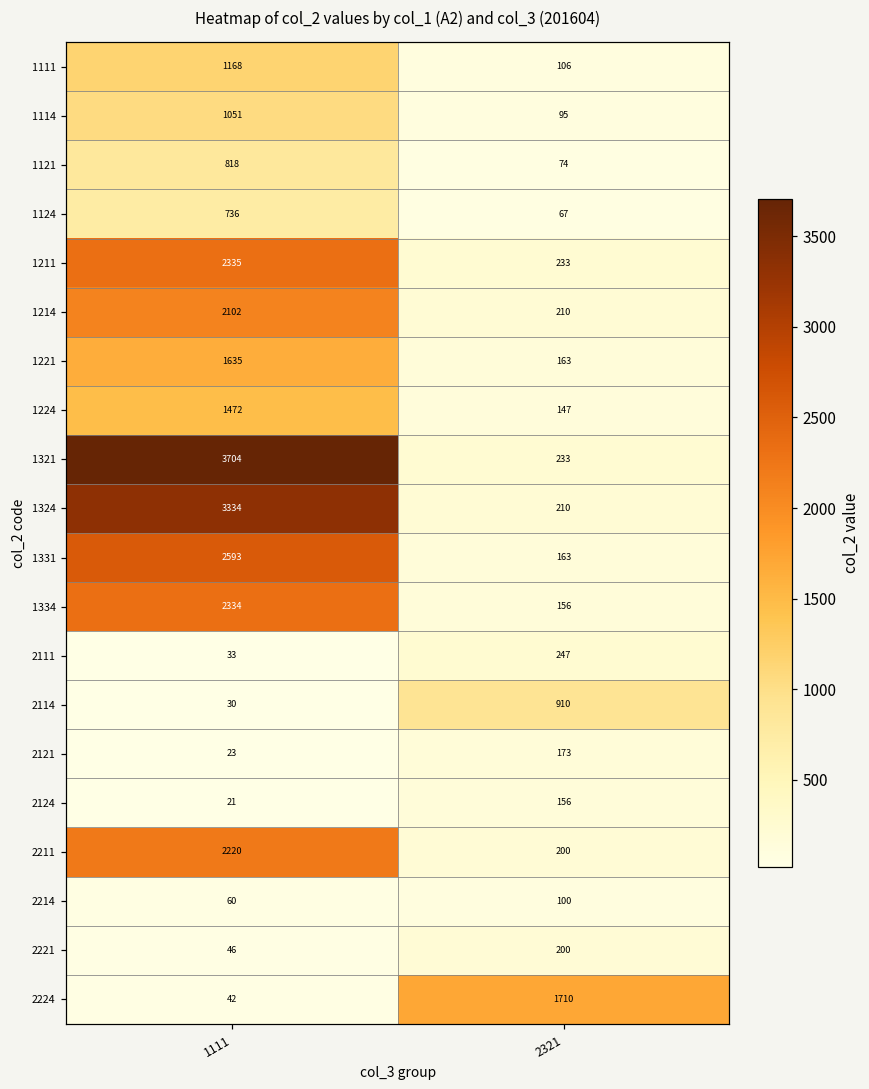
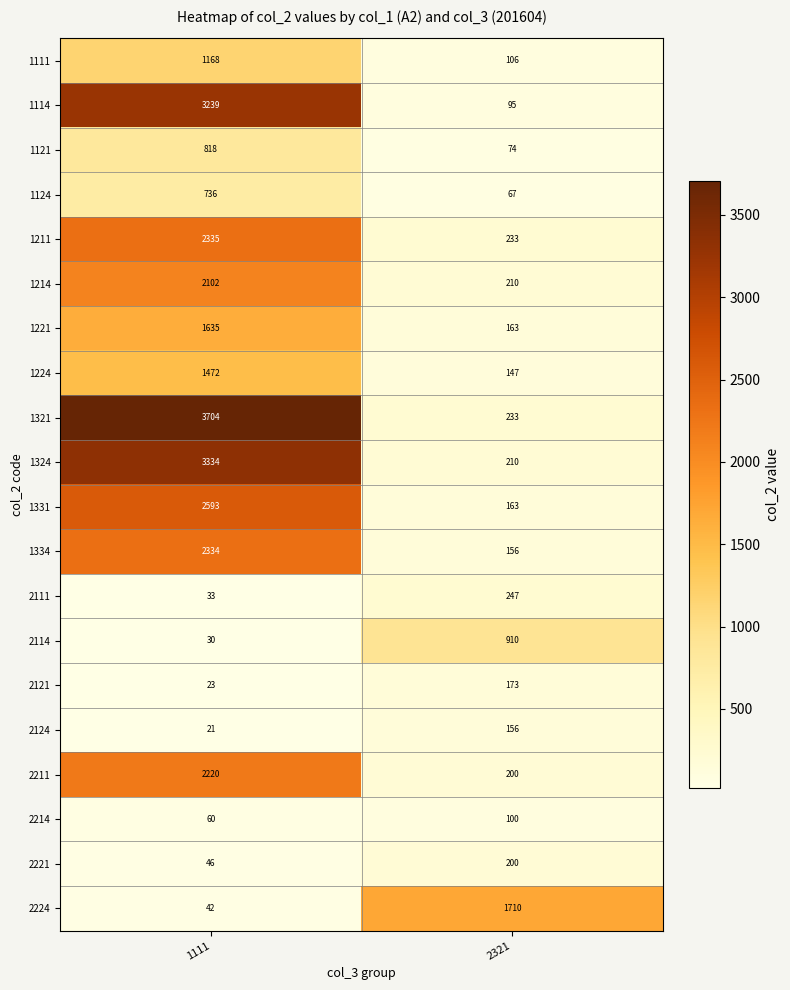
1114, 1111: 1051 -> 3239
